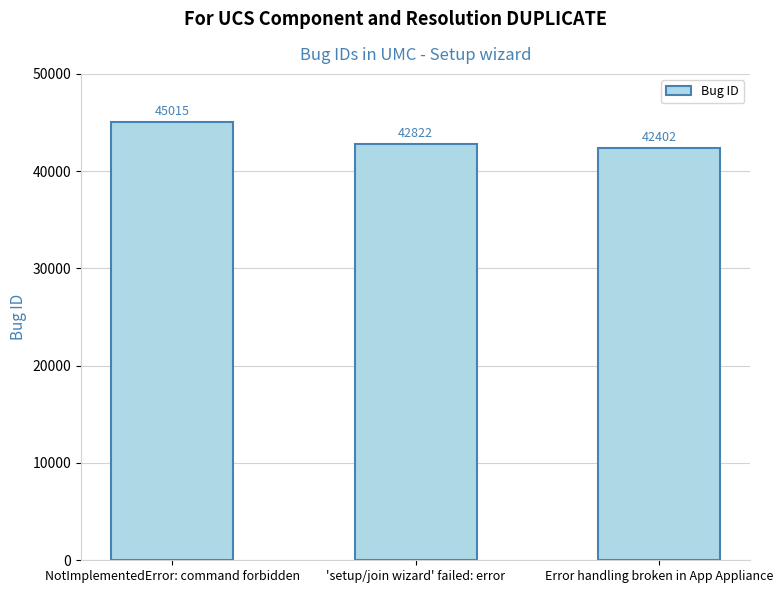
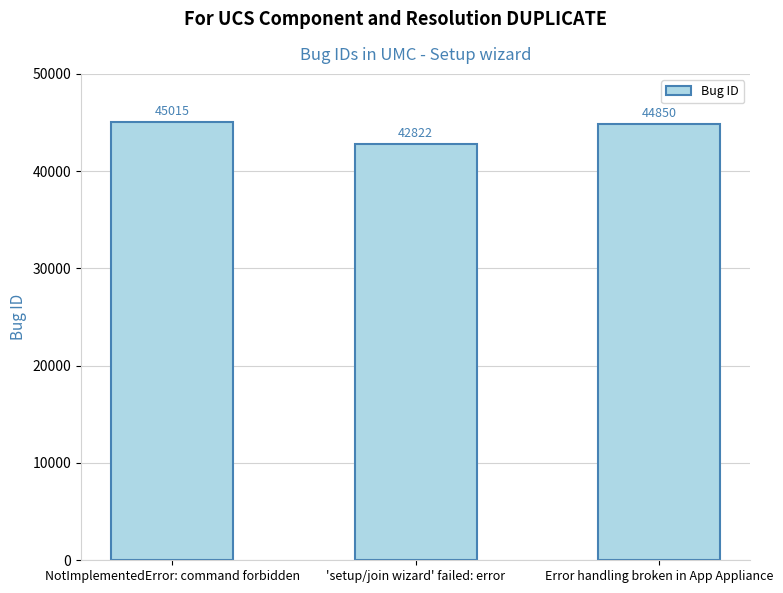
Error handling broken in App Appliance: 42402 -> 44850
